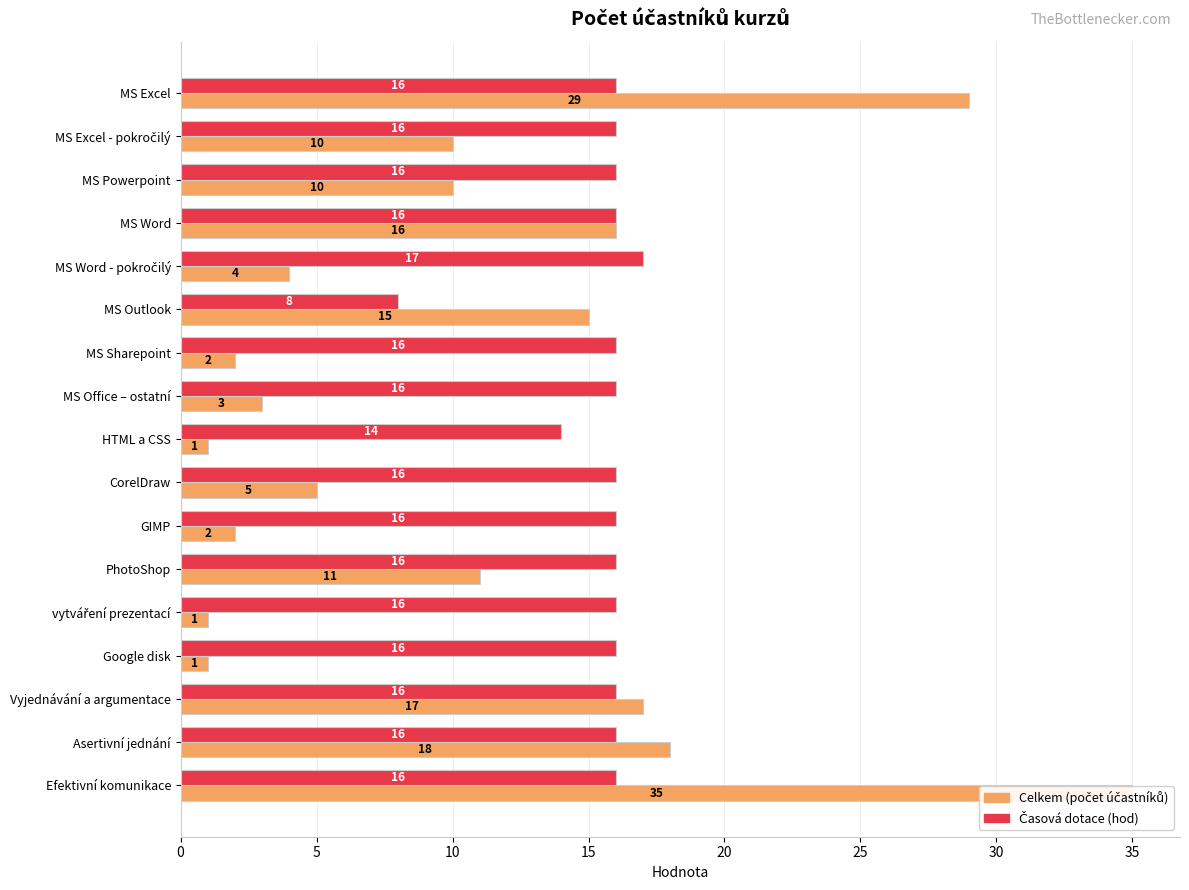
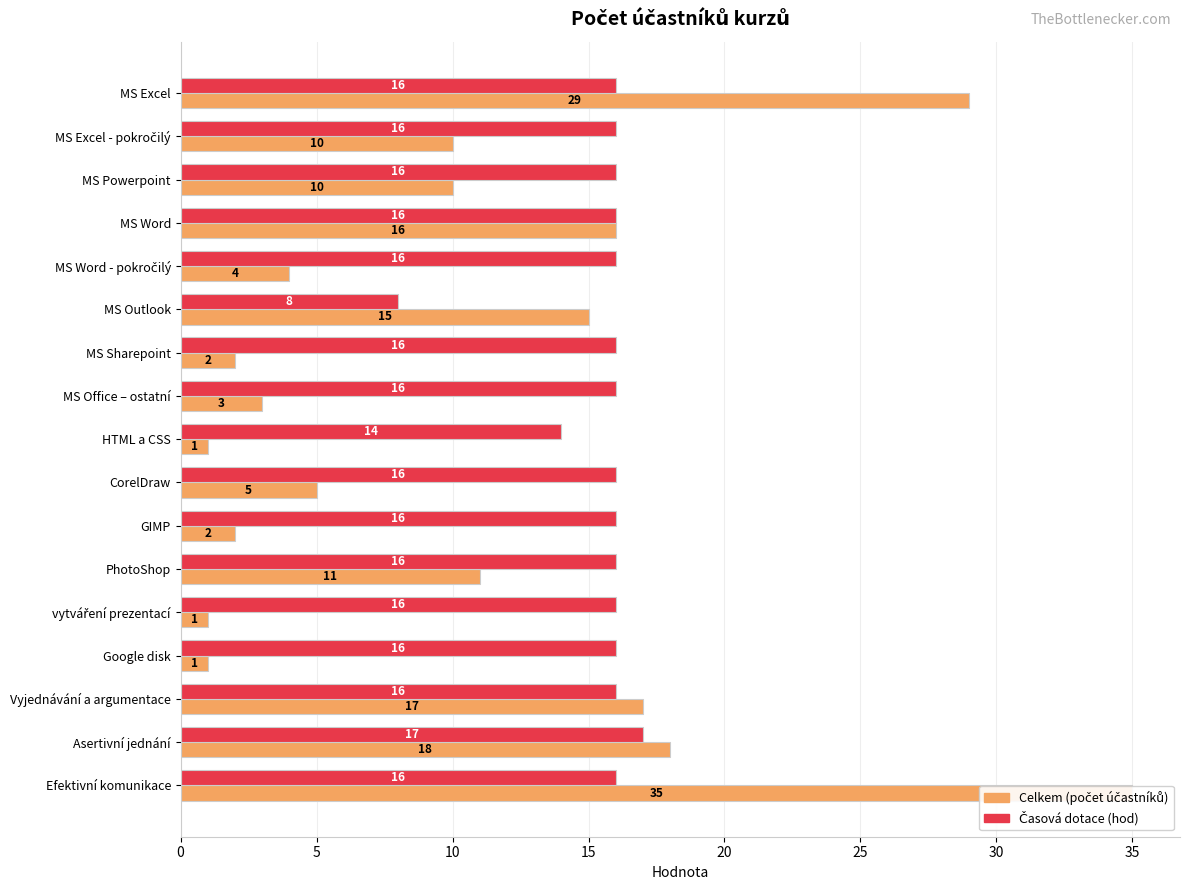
Časová dotace (hod), MS Word - pokročilý: 17 -> 16
Časová dotace (hod), Asertivní jednání: 16 -> 17
